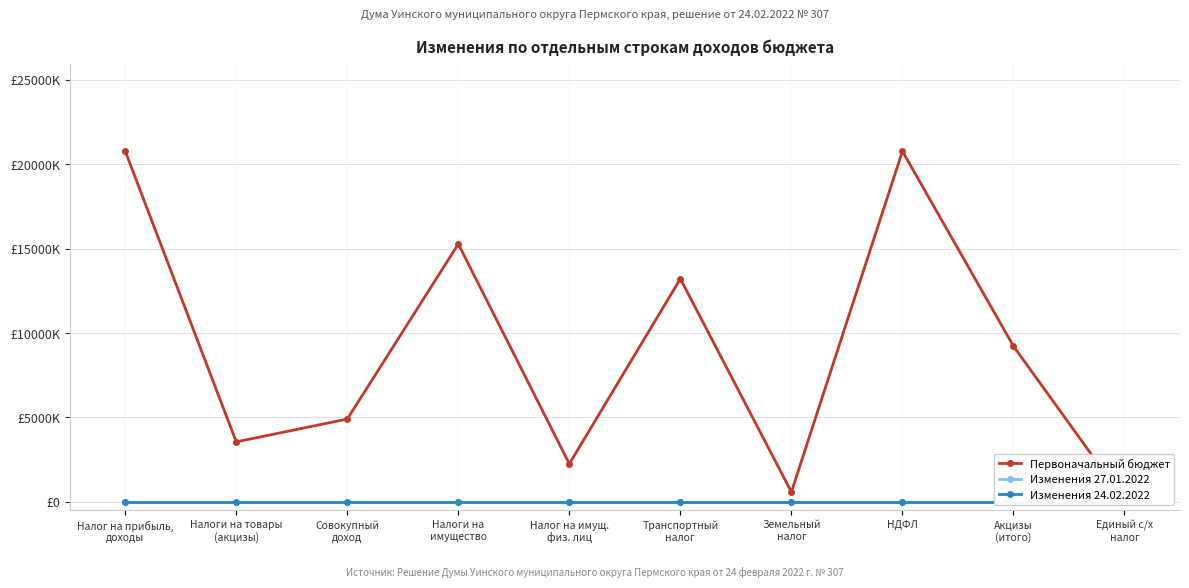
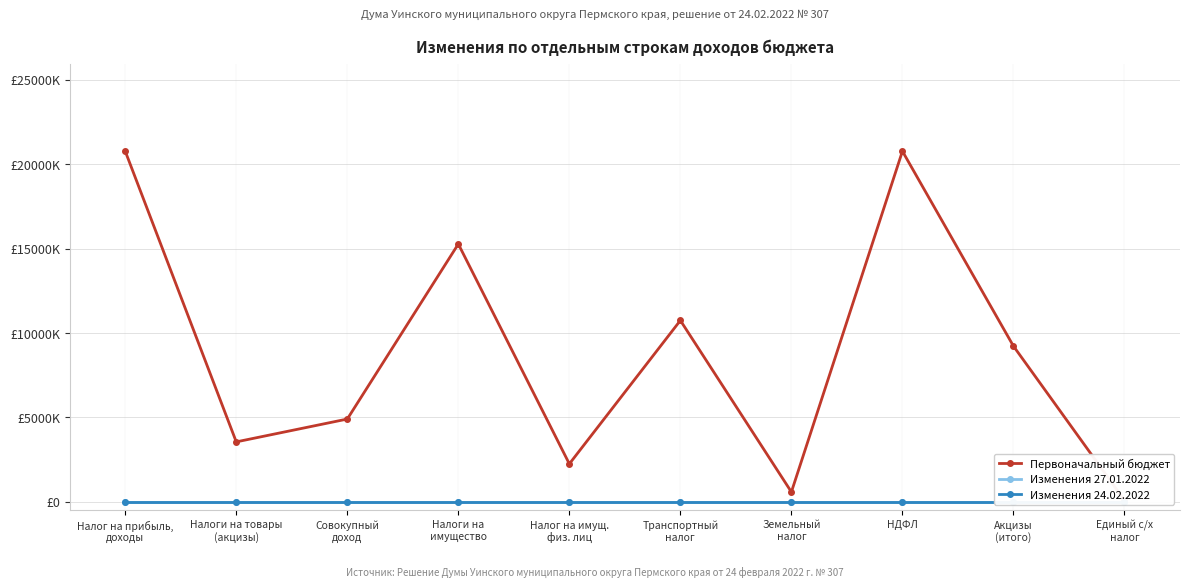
Первоначальный бюджет, Транспортный налог: £13200000 -> £10800000
